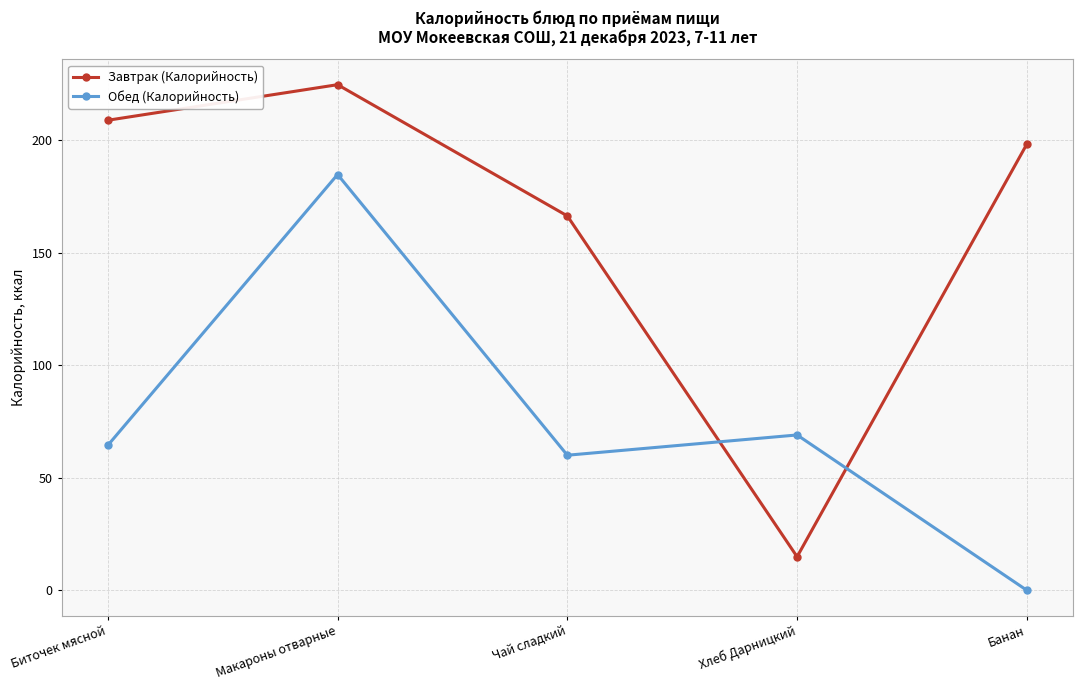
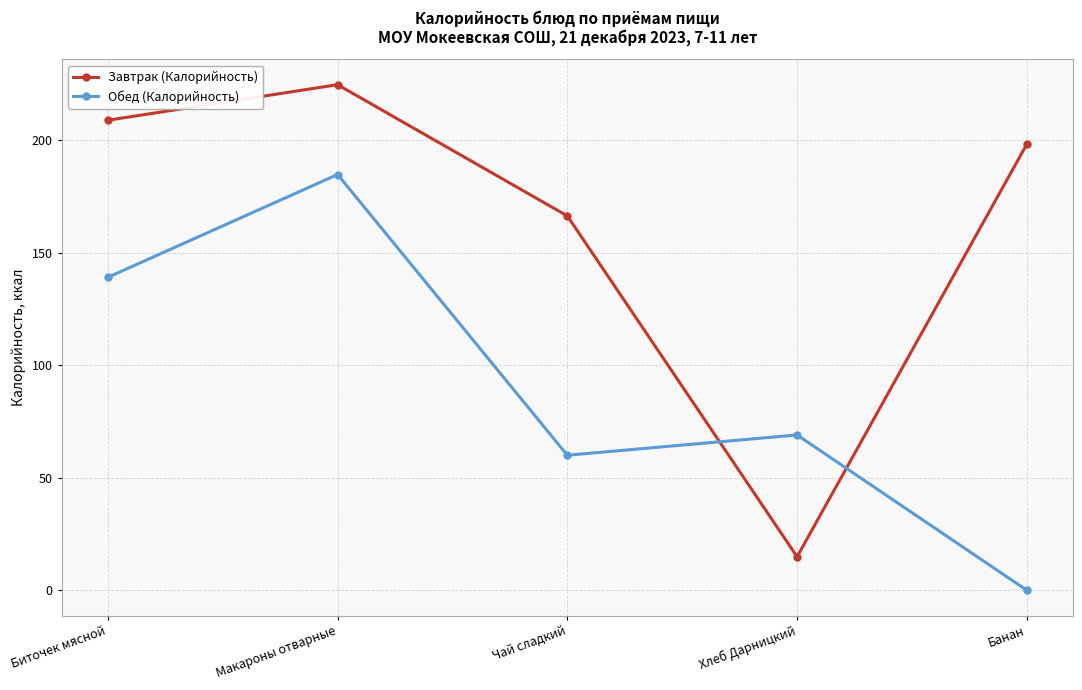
Обед (Калорийность), Биточек мясной: 64 -> 139
